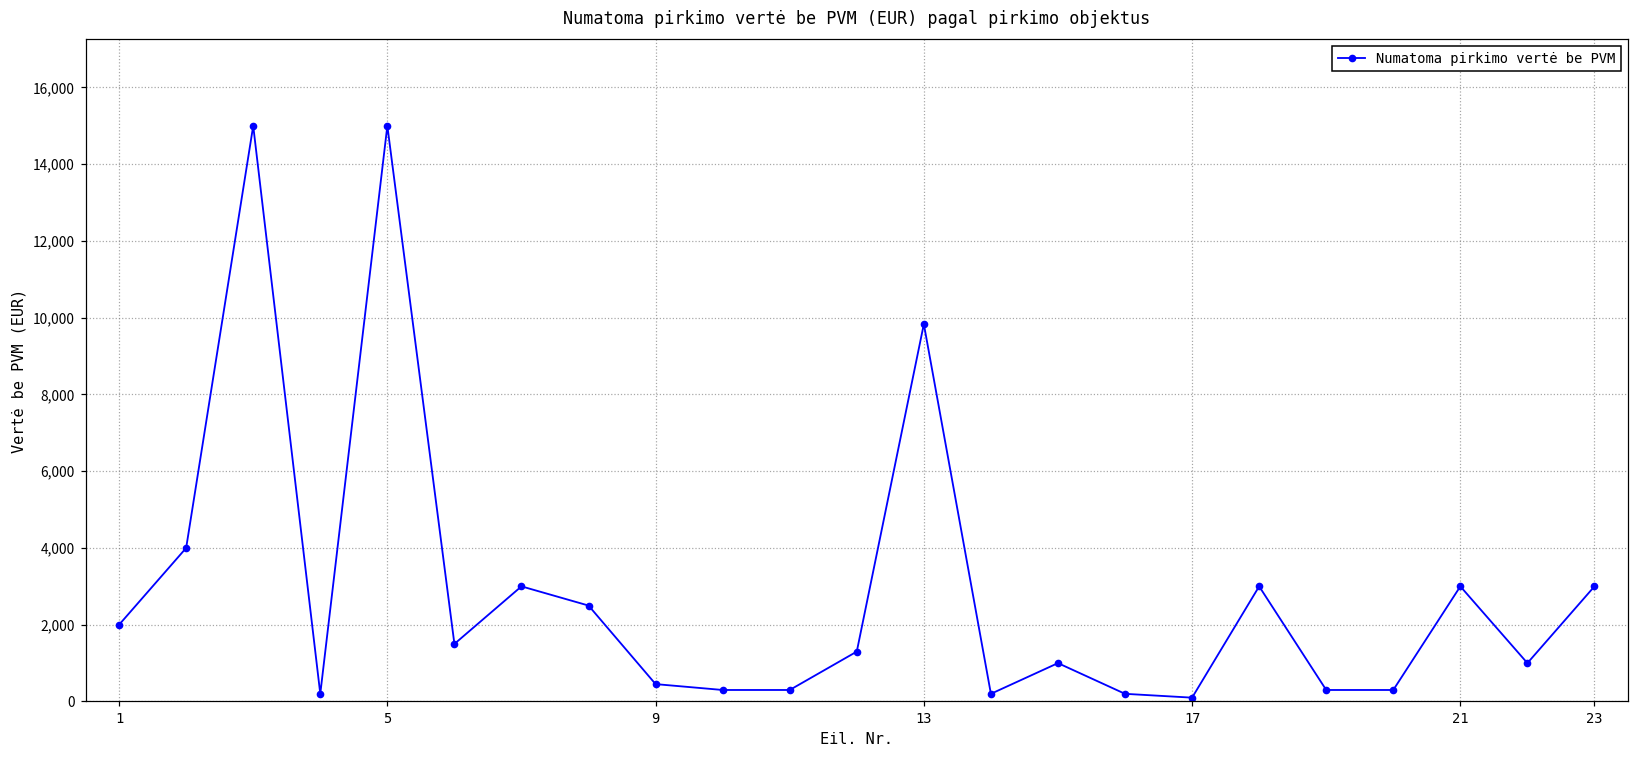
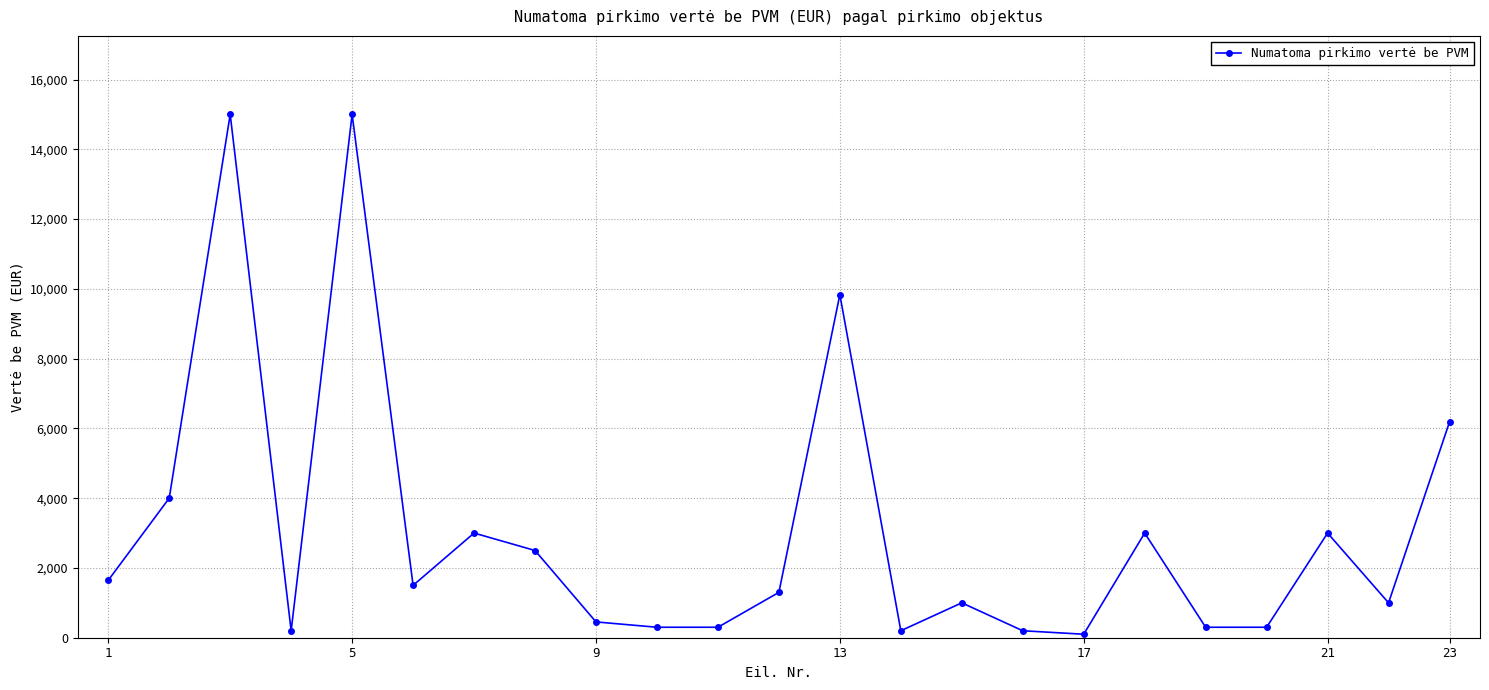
1: 2,000 -> 1,600
23: 3,000 -> 6,200
